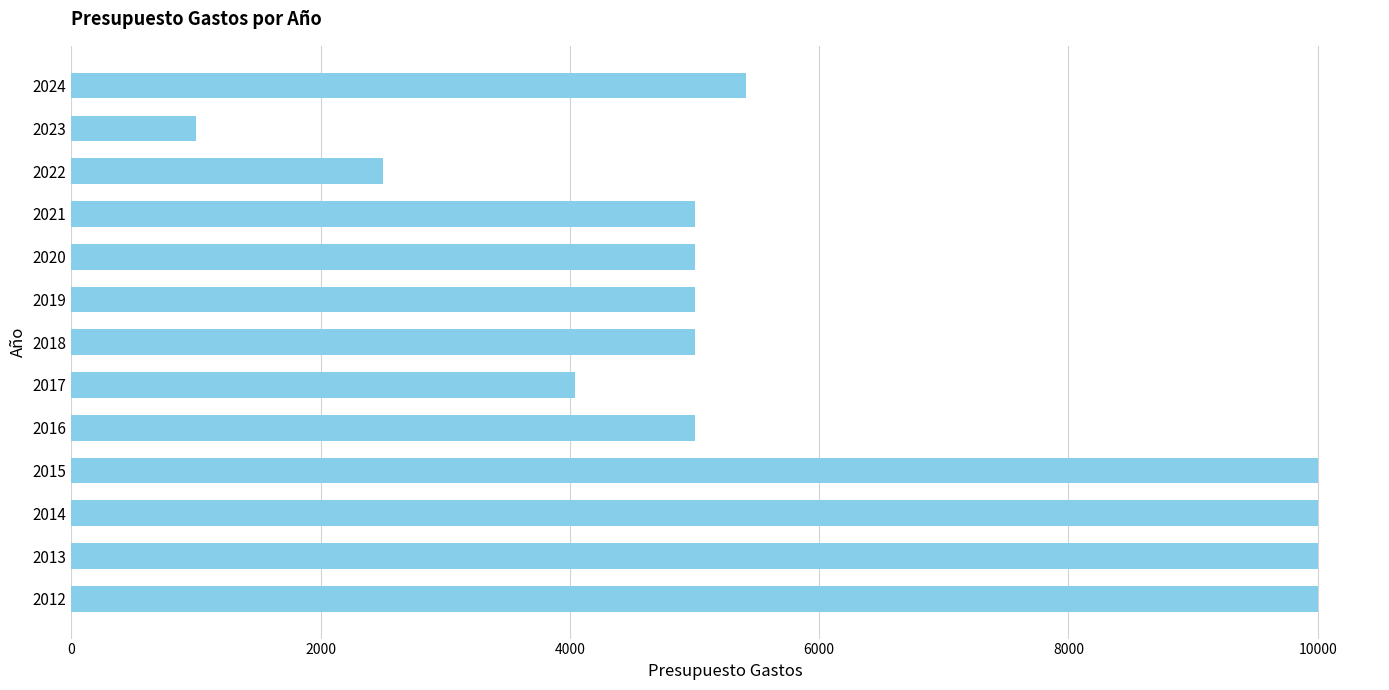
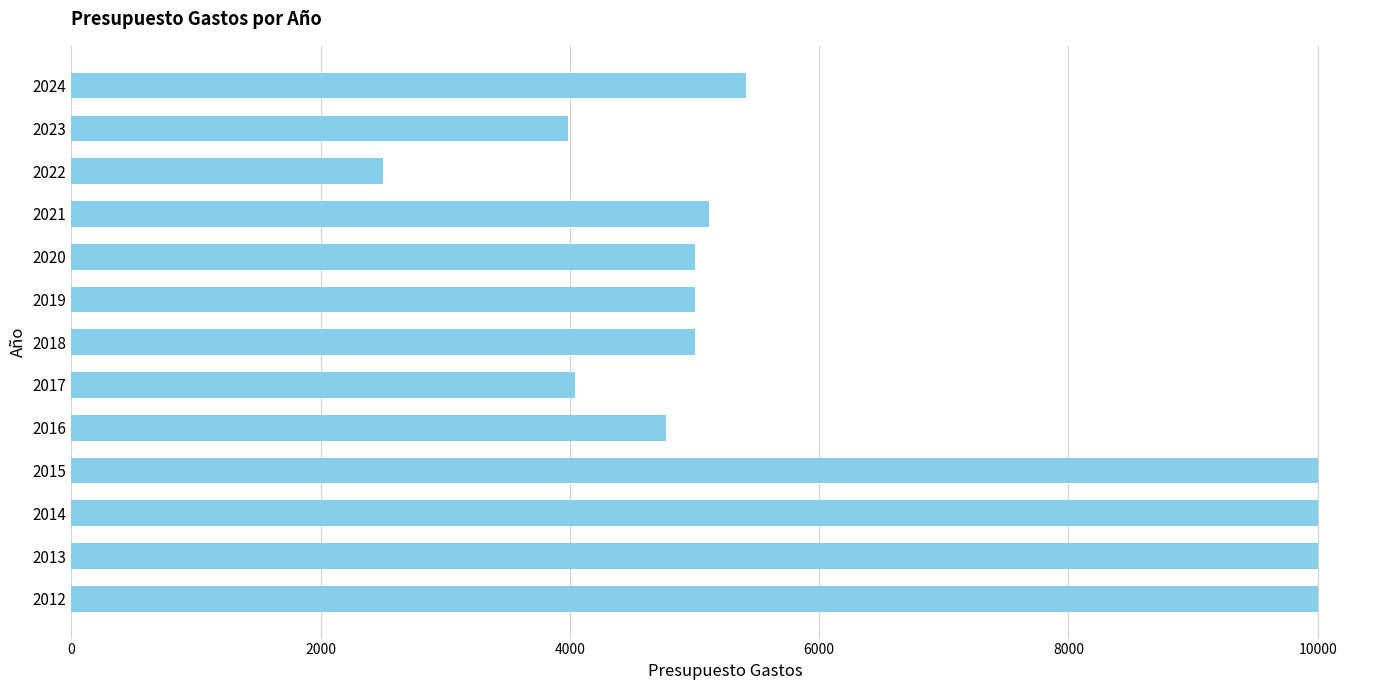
2023: 1000 -> 3990
2021: 5000 -> 5120
2016: 5000 -> 4770
